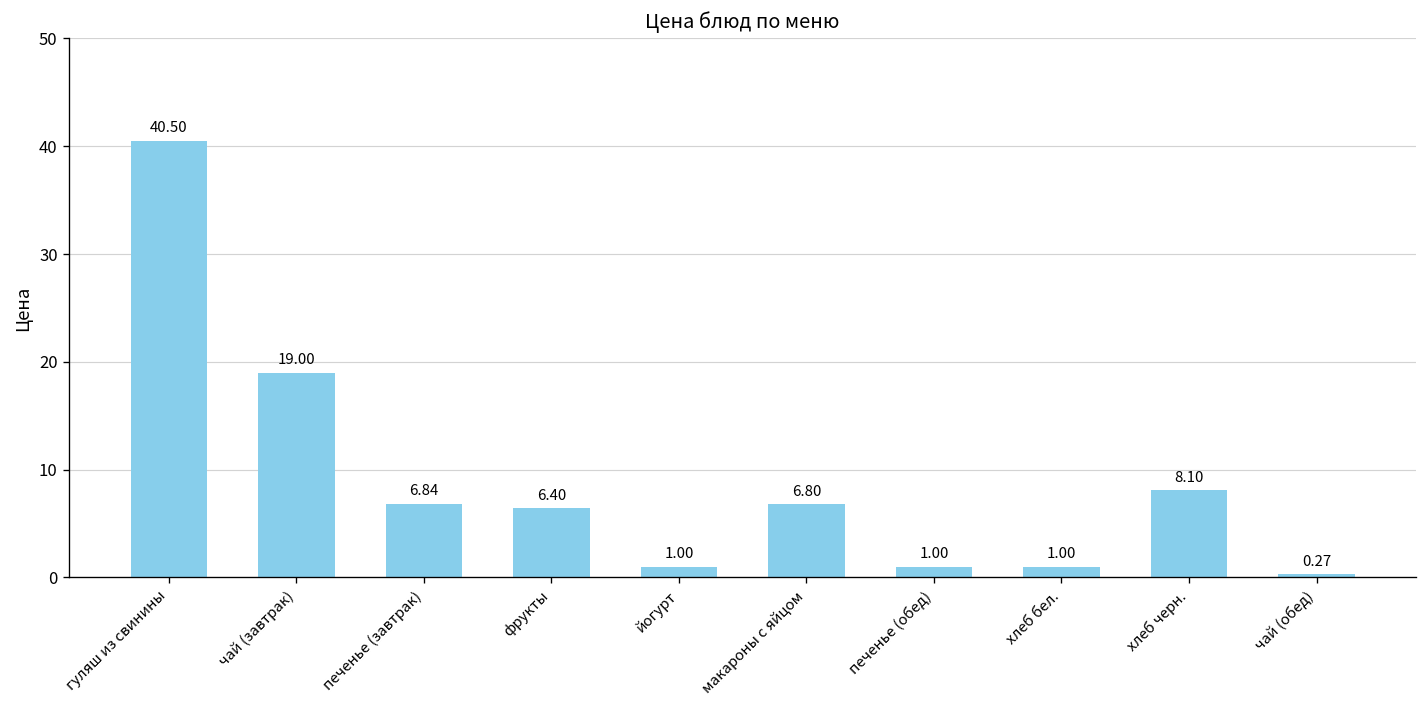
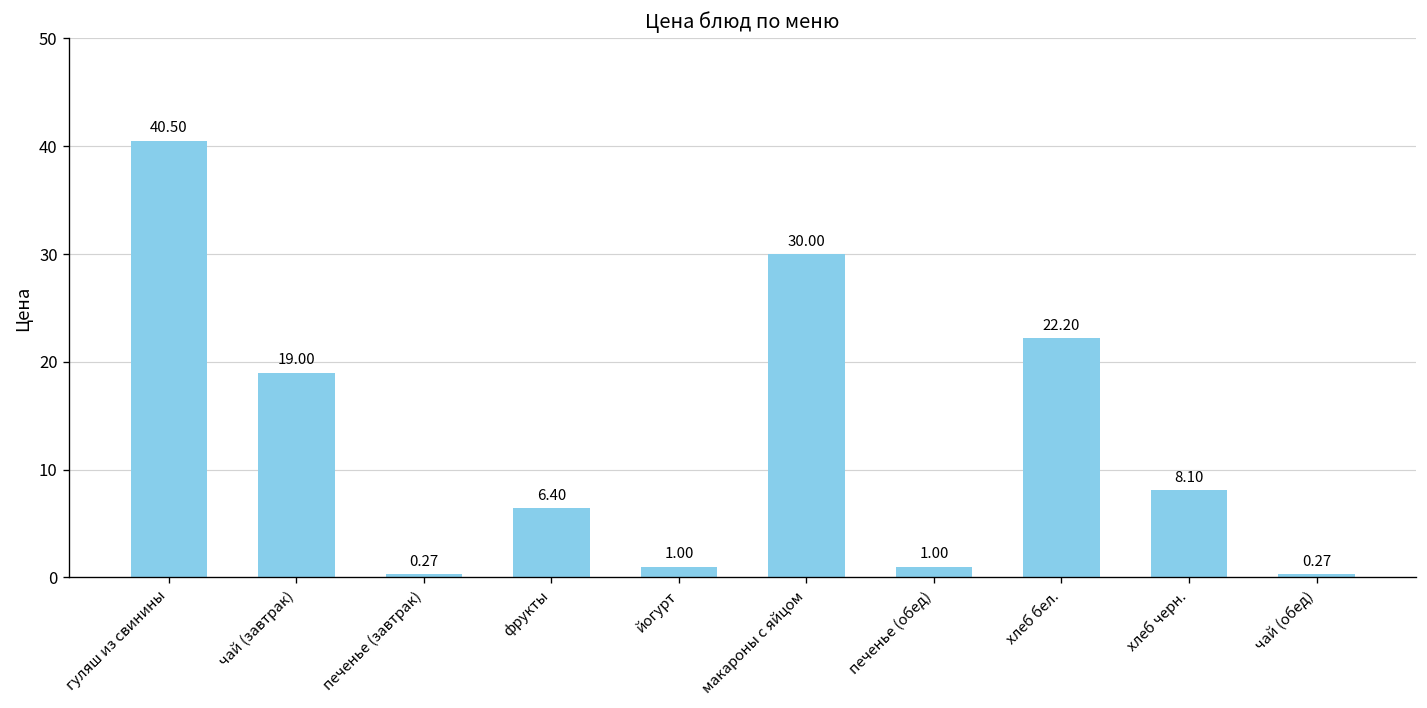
печенье (завтрак): 6.84 -> 0.27
макароны с яйцом: 6.80 -> 30.00
хлеб бел.: 1.00 -> 22.20
